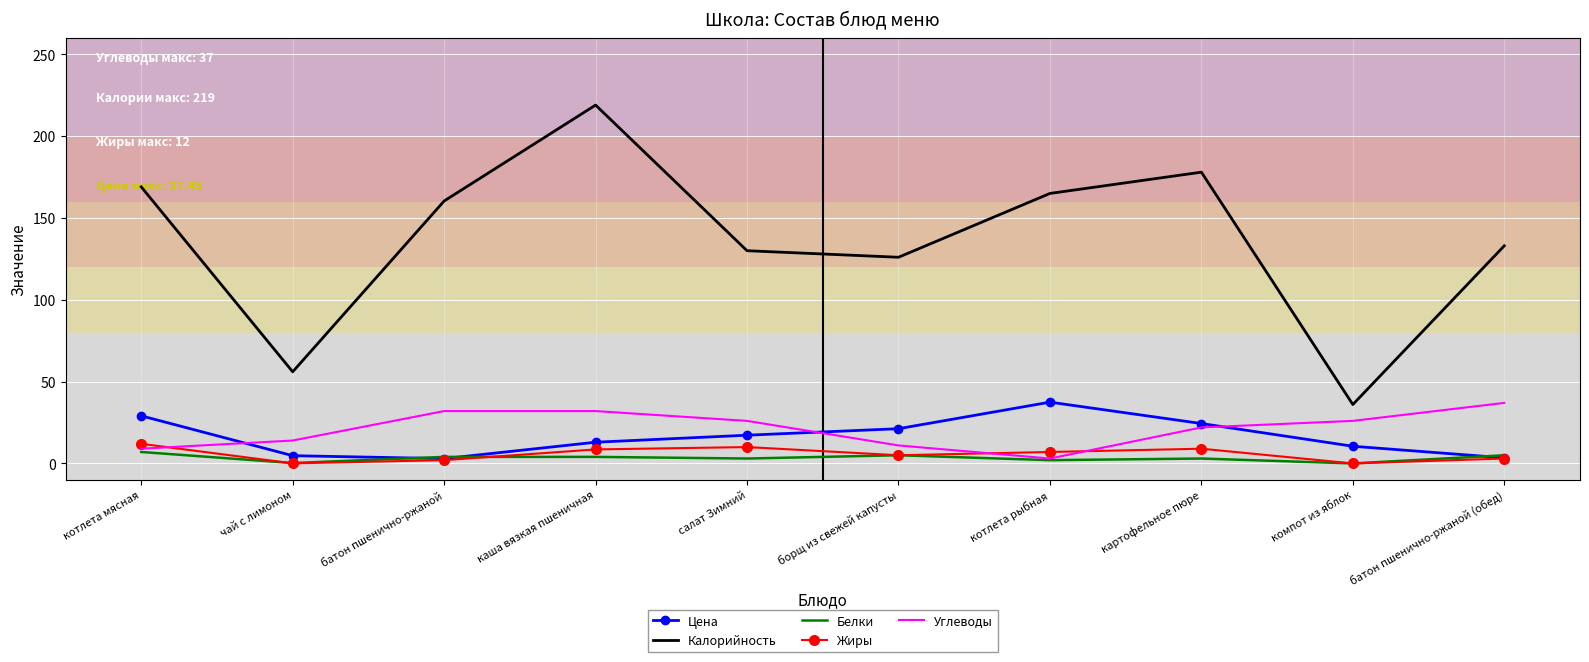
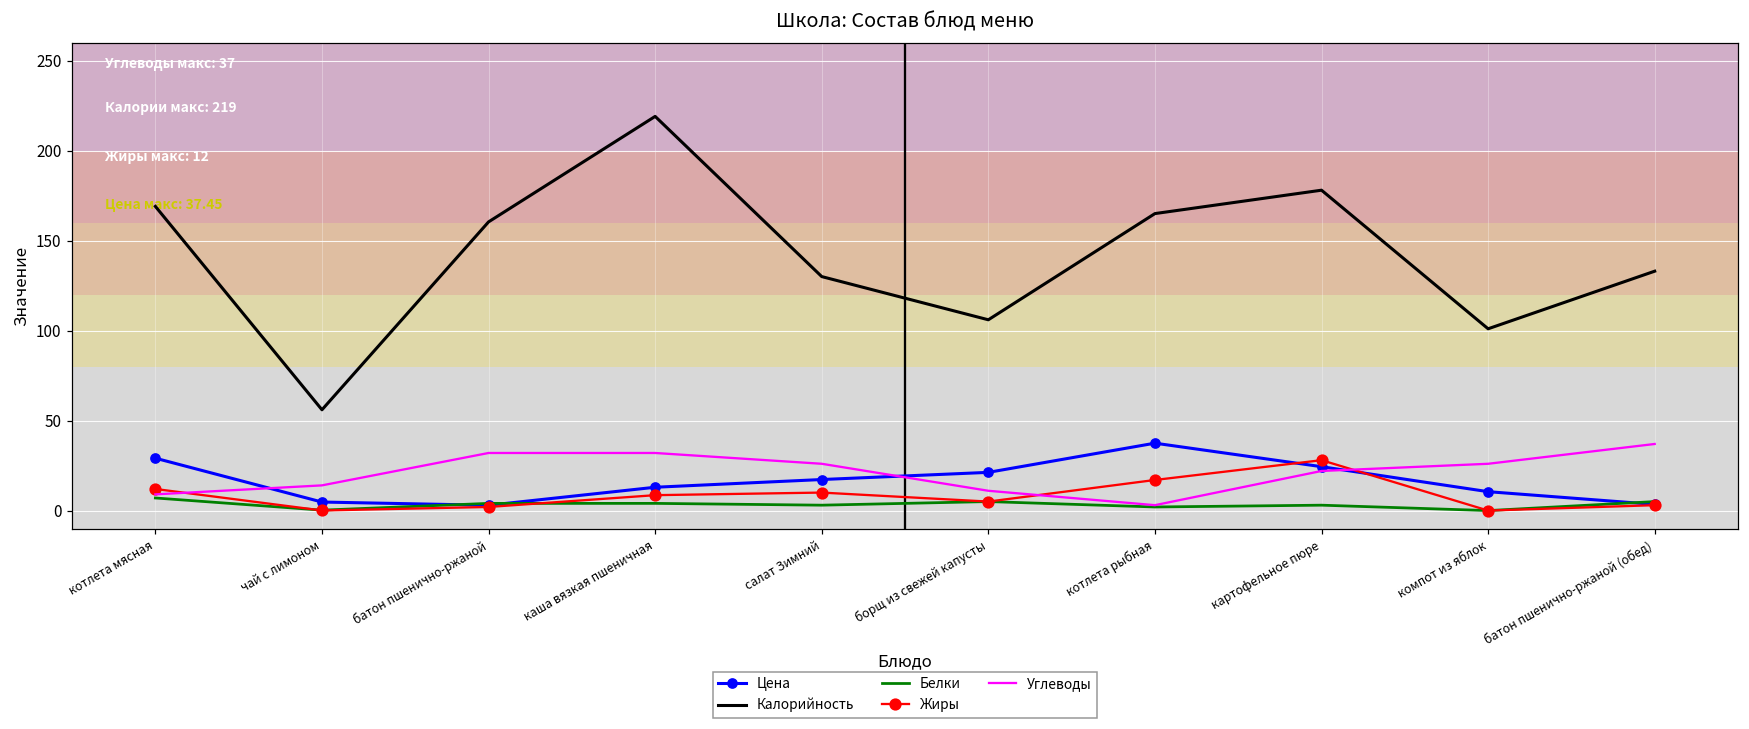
Калорийность, борщ из свежей капусты: 126 -> 106
Жиры, котлета рыбная: 7 -> 17
Жиры, картофельное пюре: 9 -> 28
Калорийность, компот из яблок: 36 -> 101
